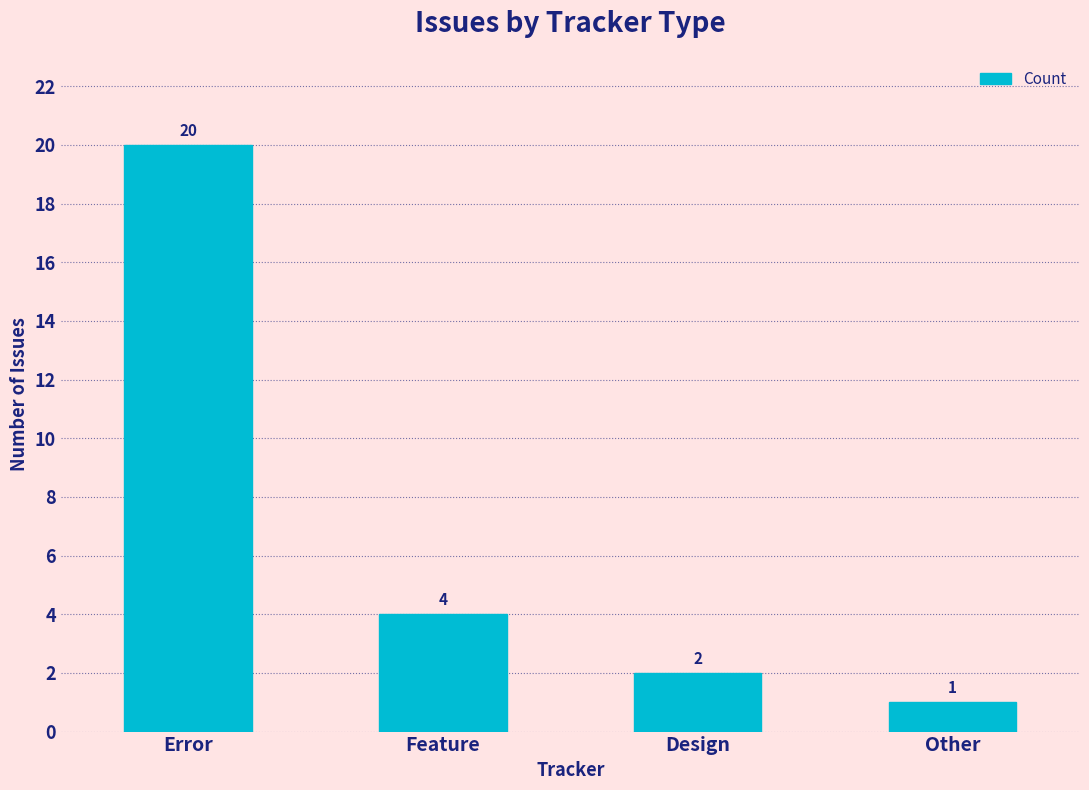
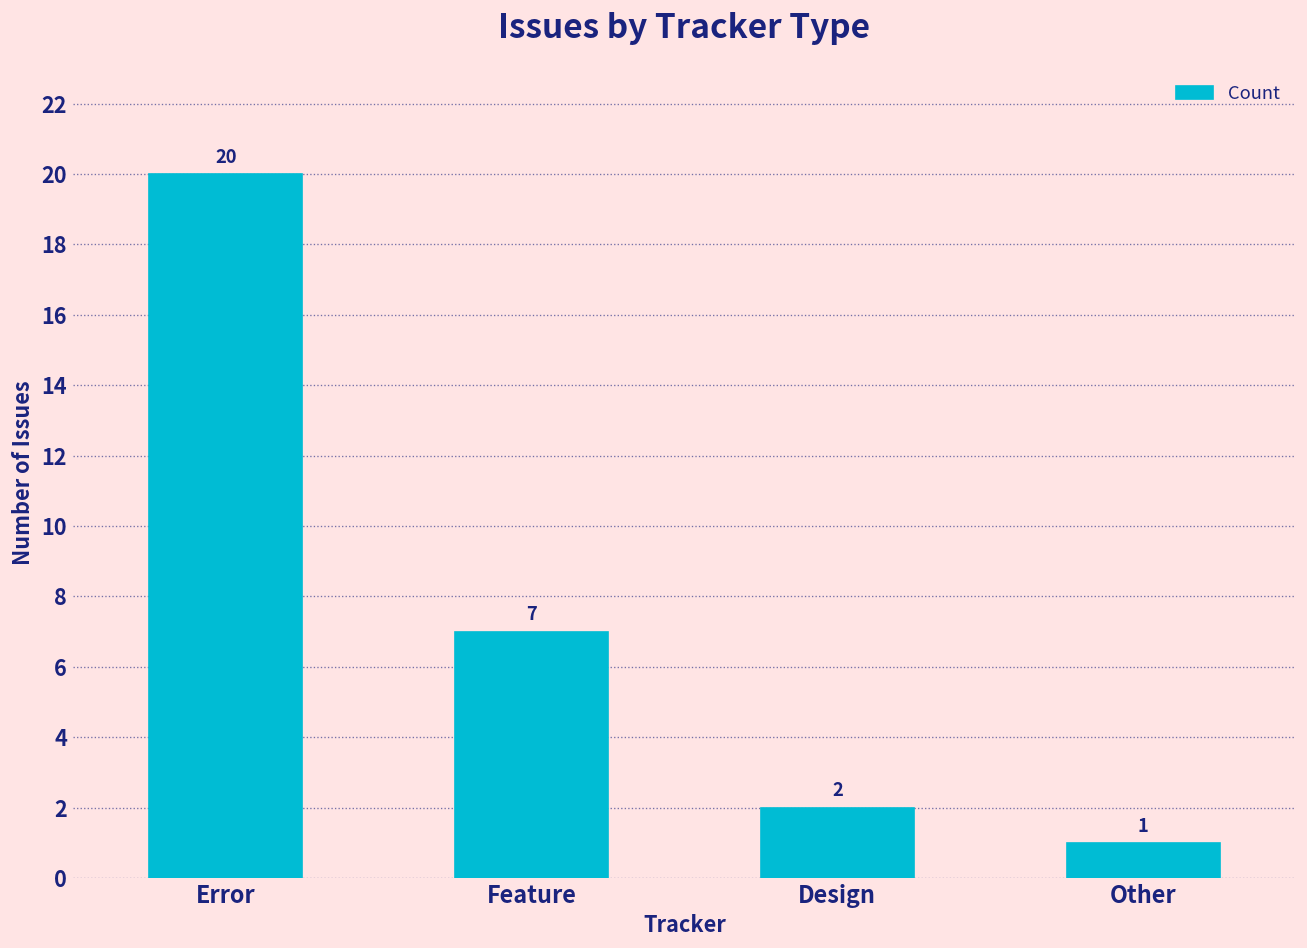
Feature: 4 -> 7
